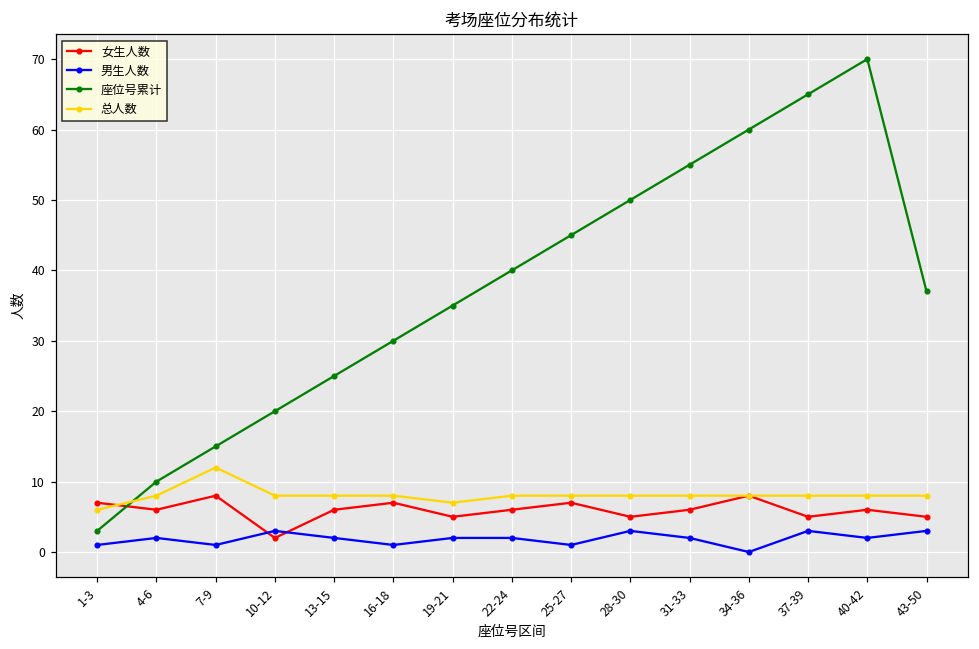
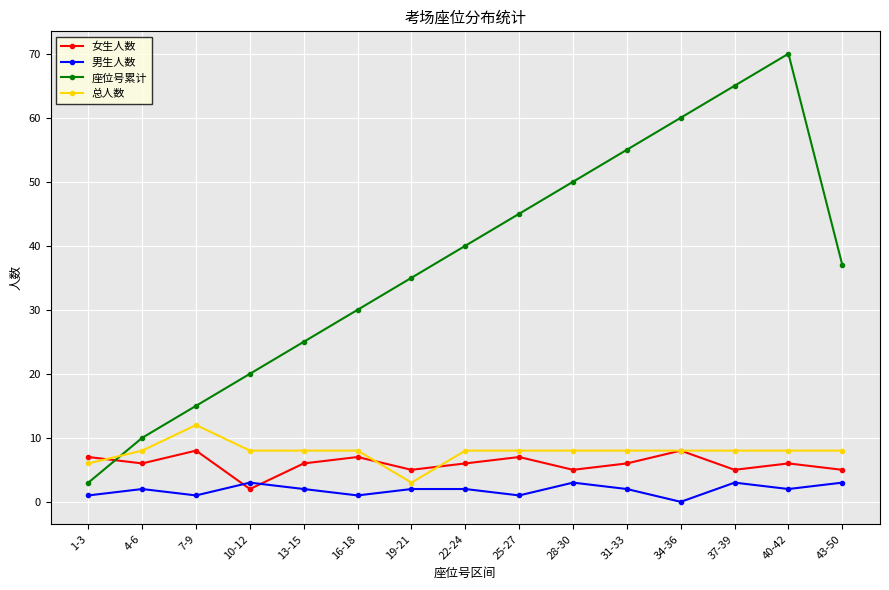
总人数, 19-21: 7 -> 3
